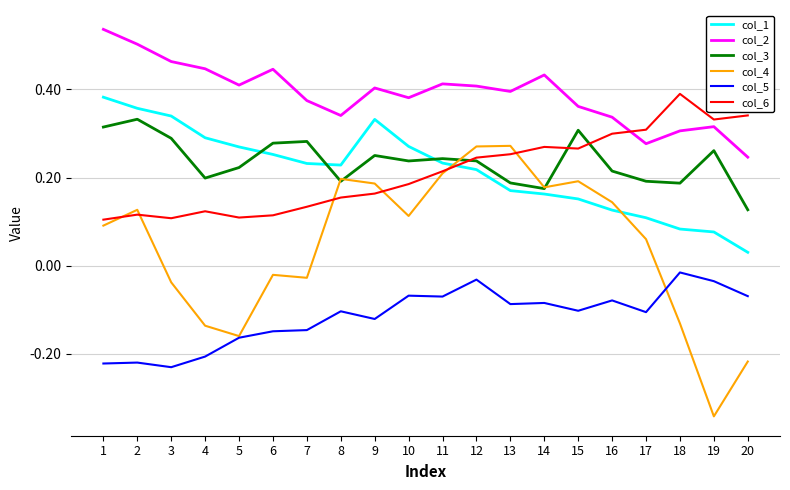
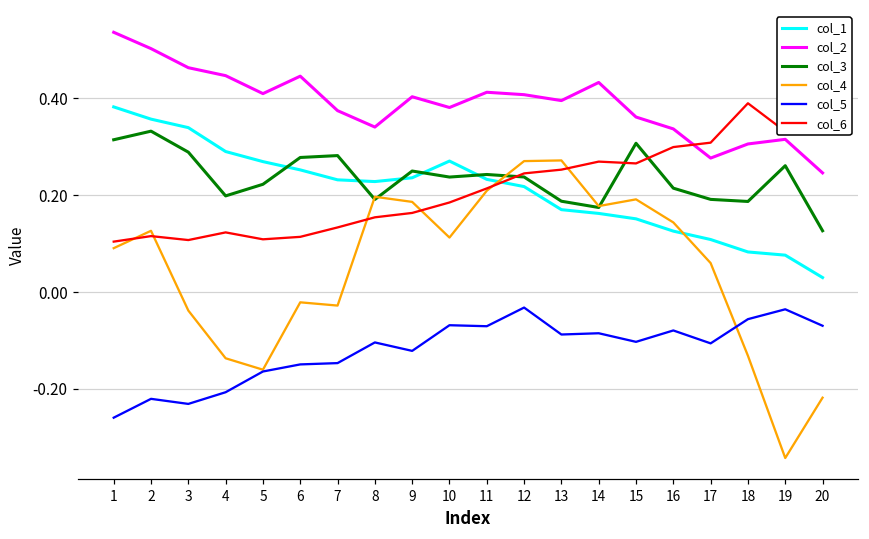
col_5, 1: -0.22 -> -0.26
col_1, 9: 0.33 -> 0.24
col_5, 18: -0.02 -> -0.06
